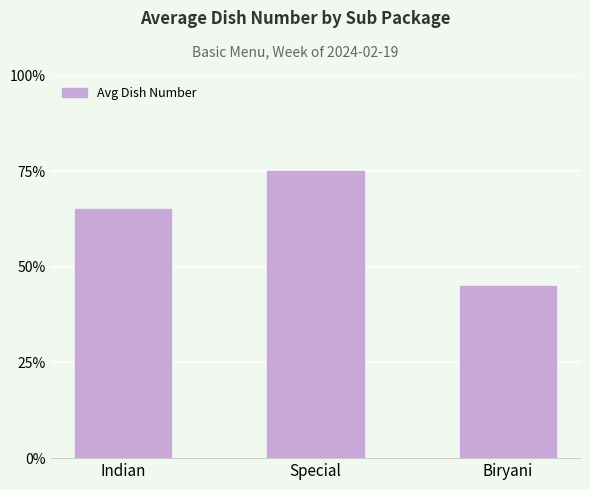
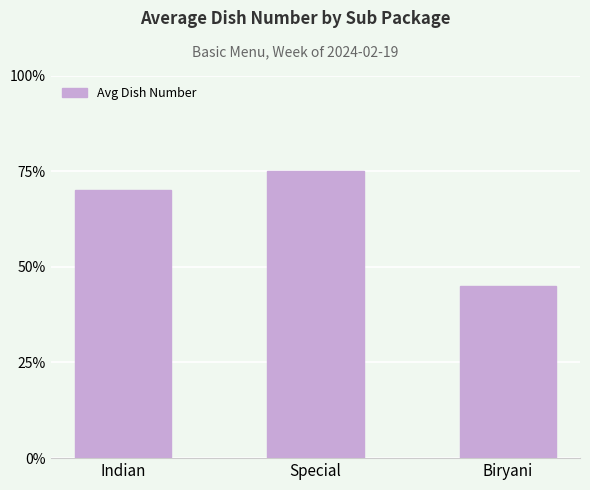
Indian: 65% -> 70%
